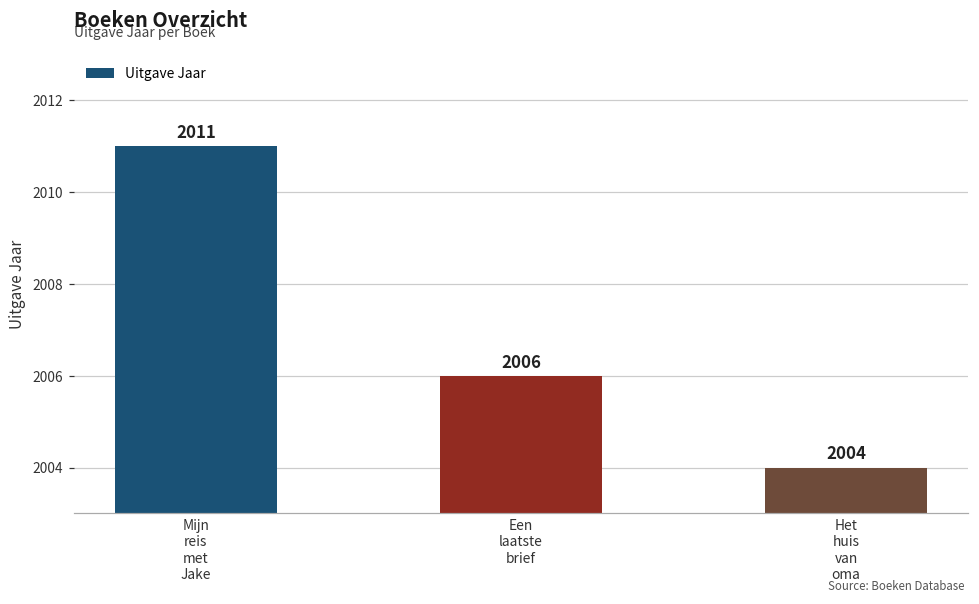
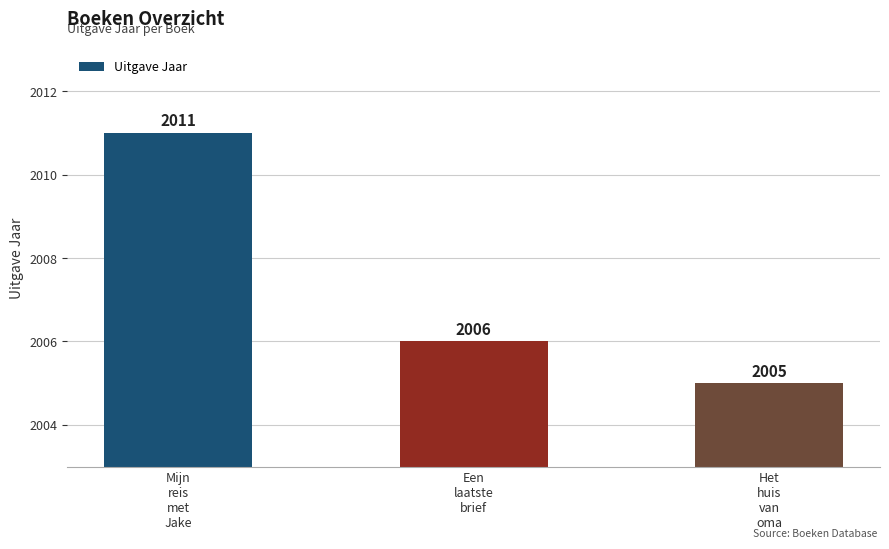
Het huis van oma: 2004 -> 2005
